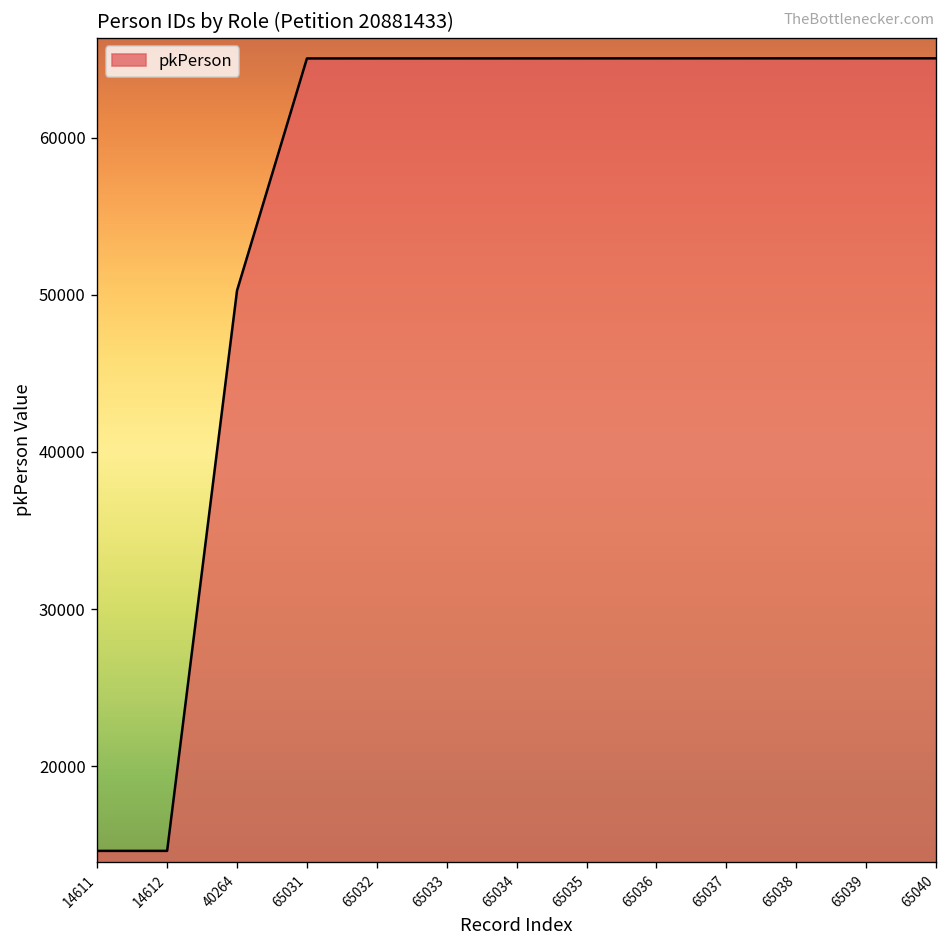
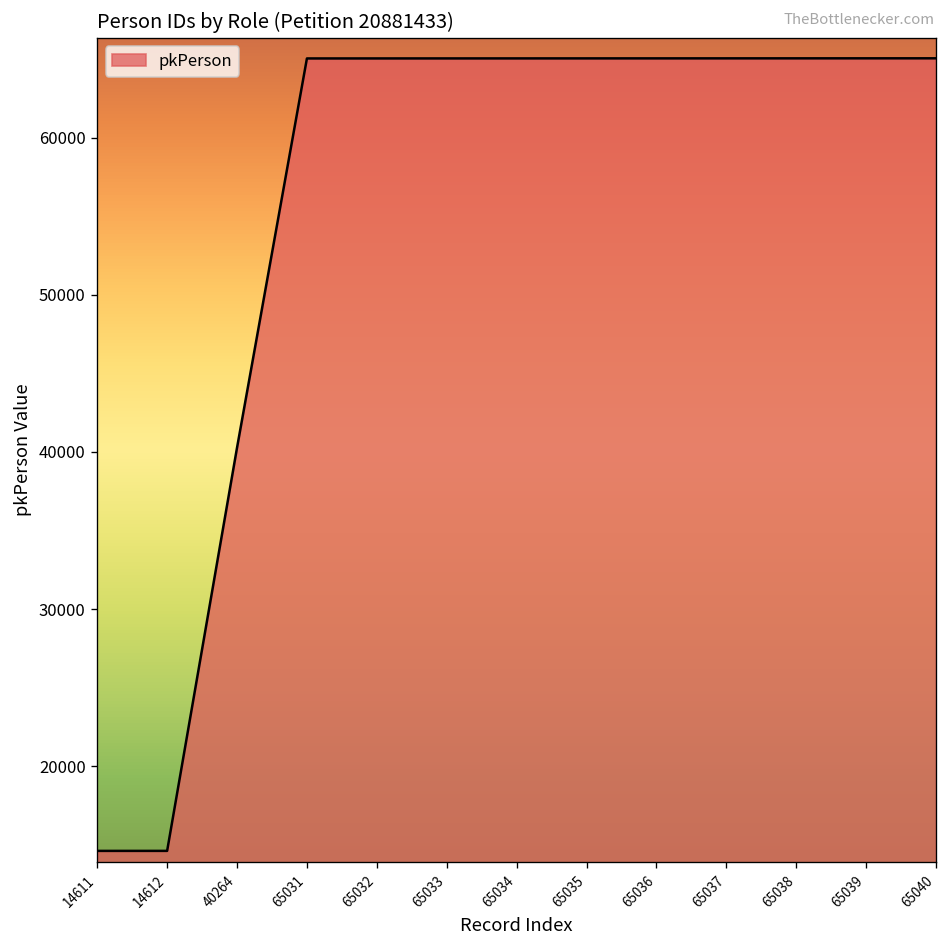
40264: 50300 -> 40300
